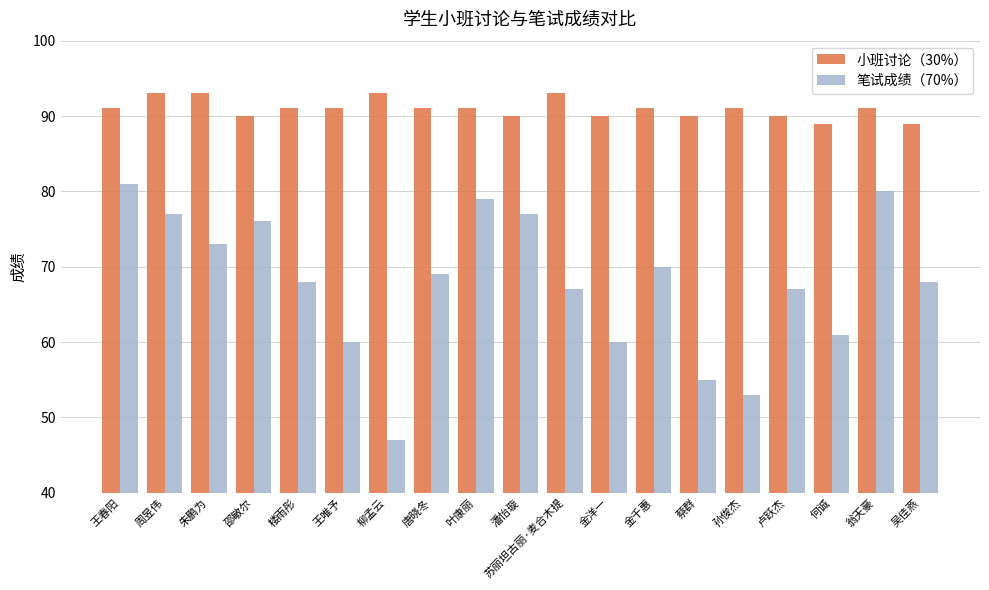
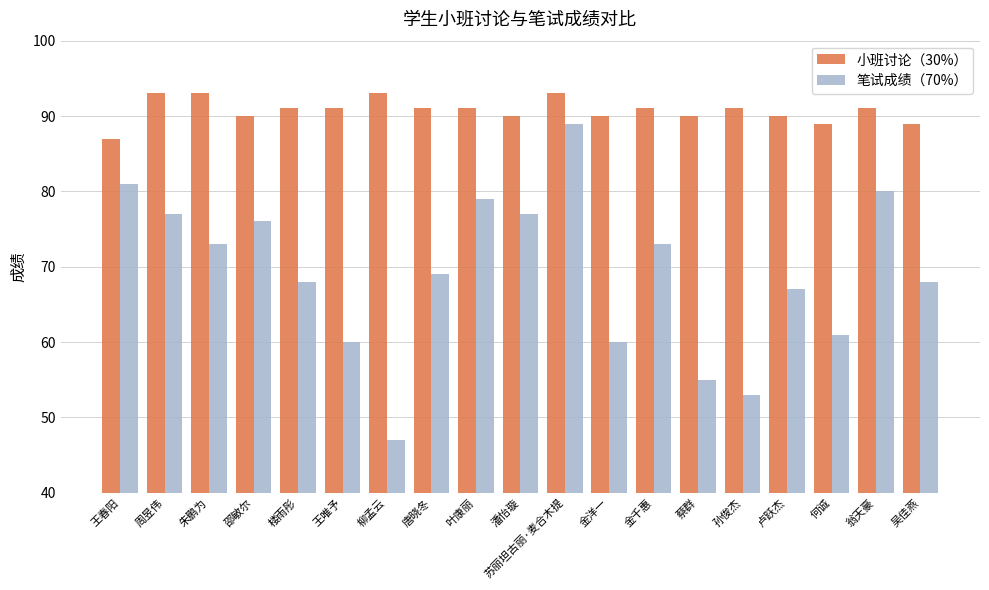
小班讨论（30%）, 王春阳: 91 -> 87
笔试成绩（70%）, 苏丽坦古丽·麦合木提: 67 -> 89
笔试成绩（70%）, 金千惠: 70 -> 73
